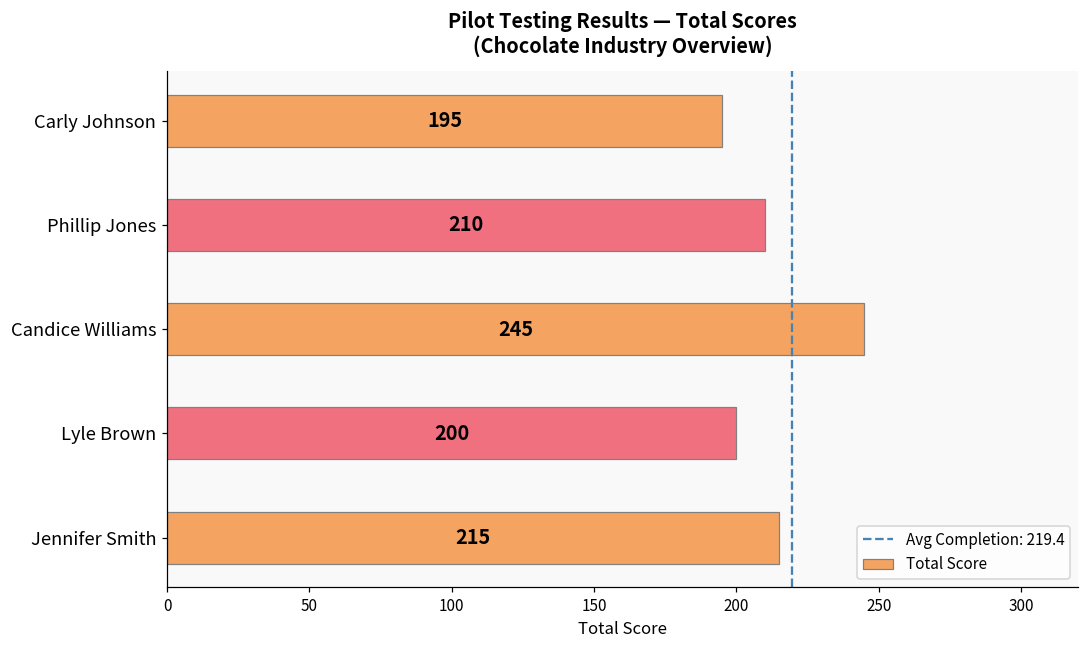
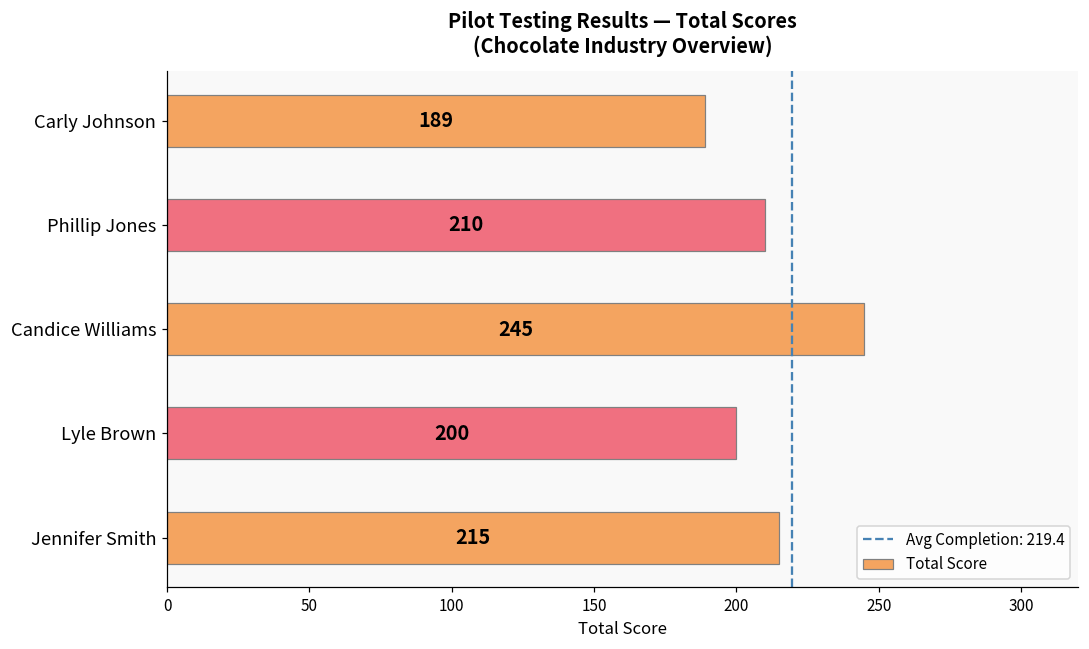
Carly Johnson: 195 -> 189
